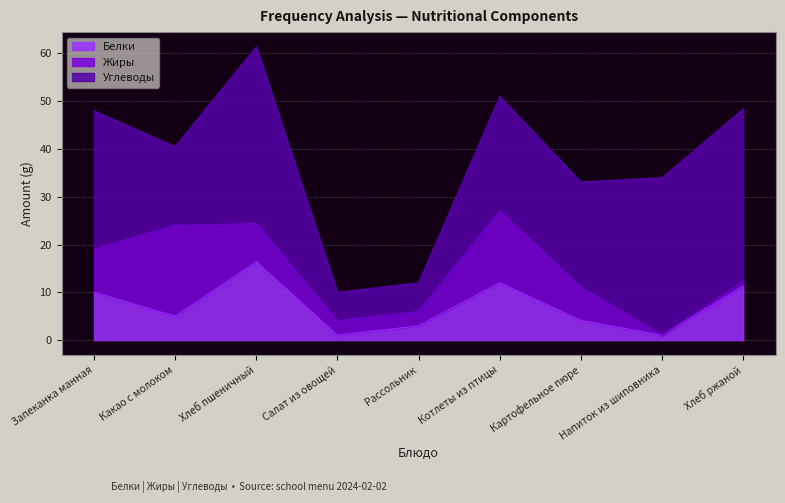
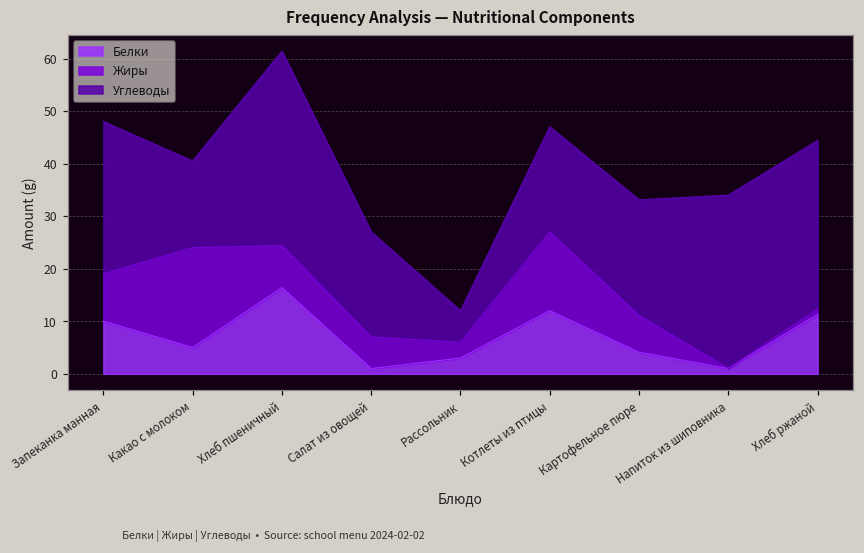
Жиры, Салат из овощей: 3 -> 6
Углеводы, Салат из овощей: 6 -> 20
Углеводы, Котлеты из птицы: 24 -> 20
Углеводы, Хлеб ржаной: 36 -> 32
